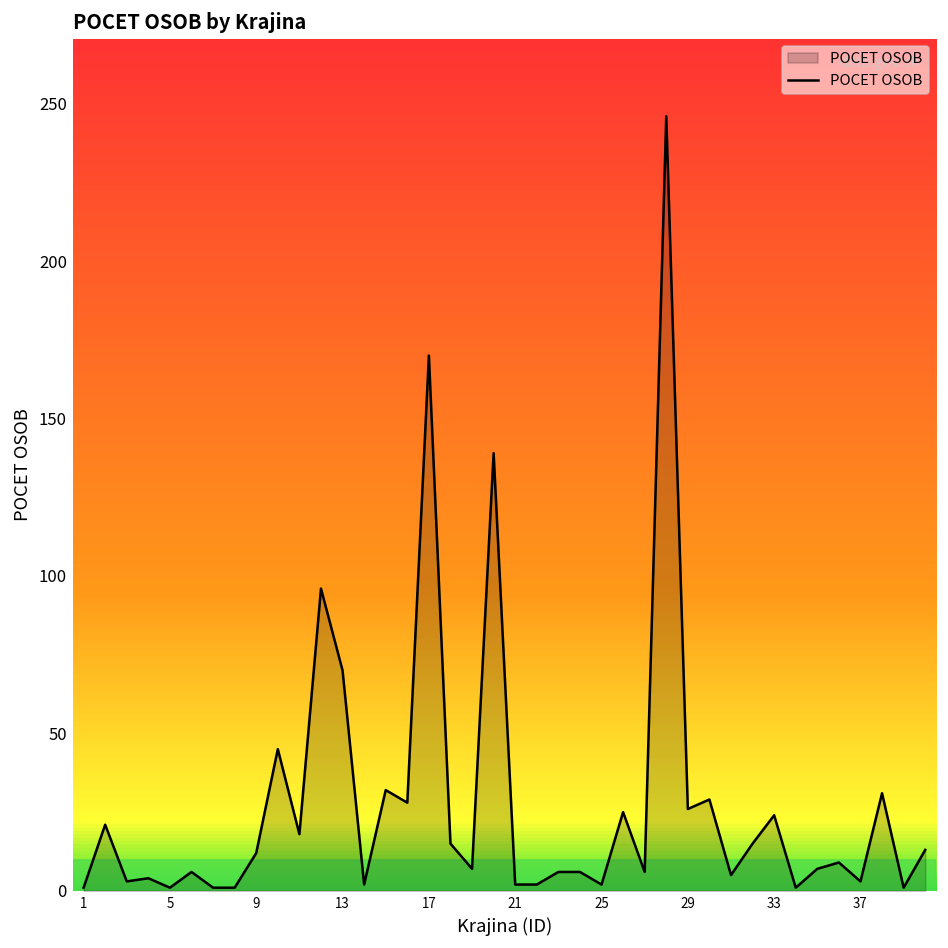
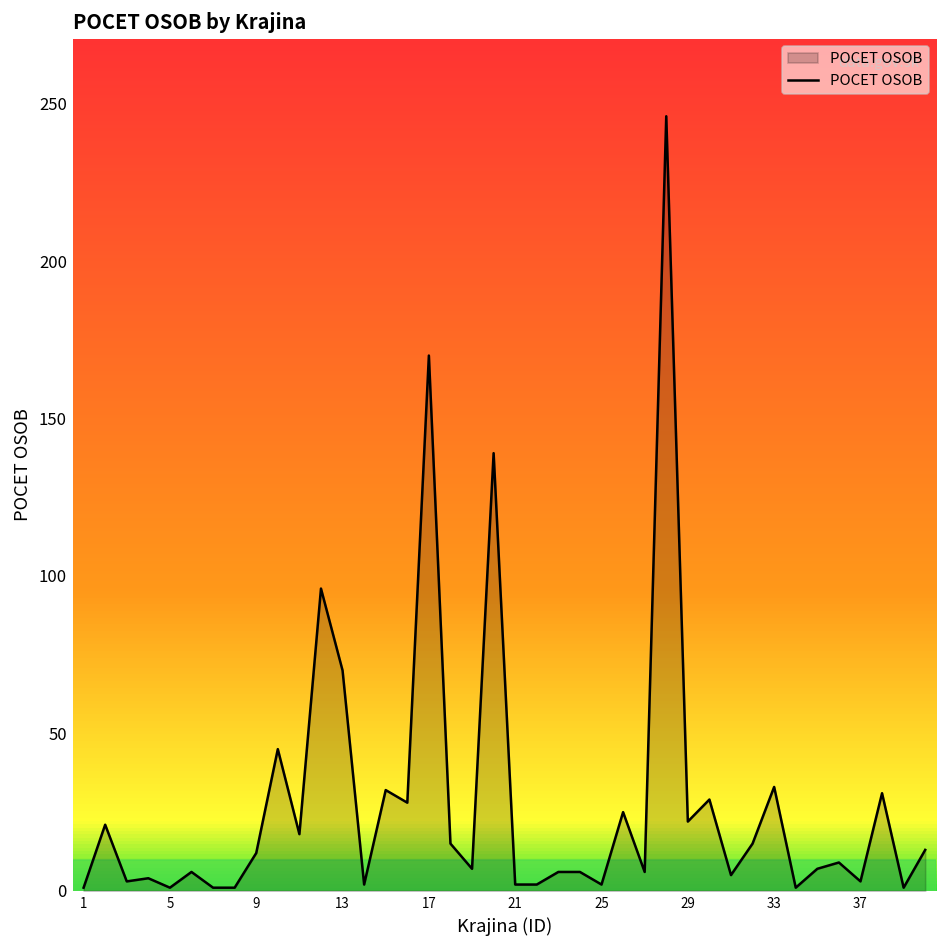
29: 26 -> 22
33: 24 -> 33
